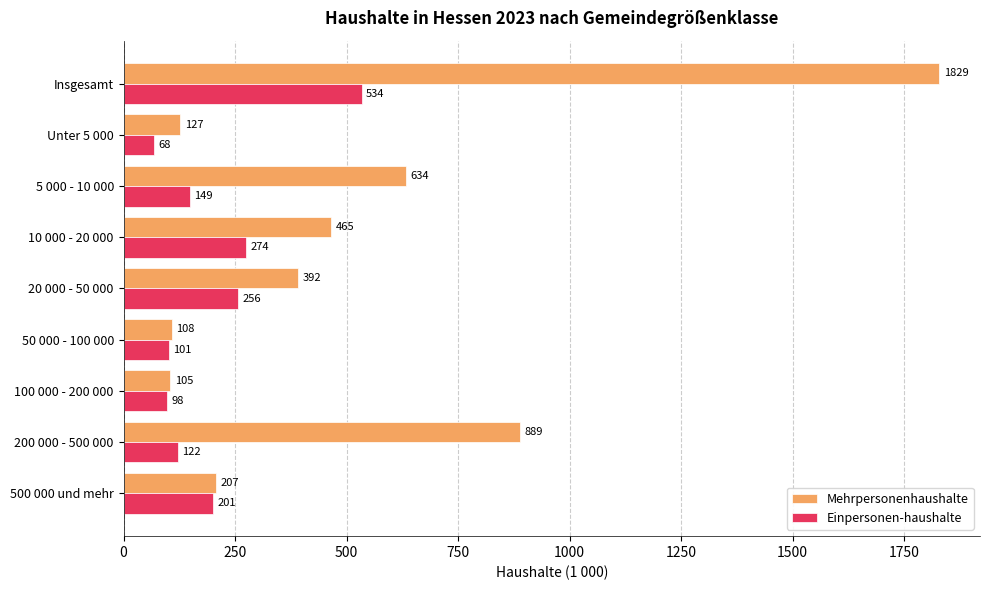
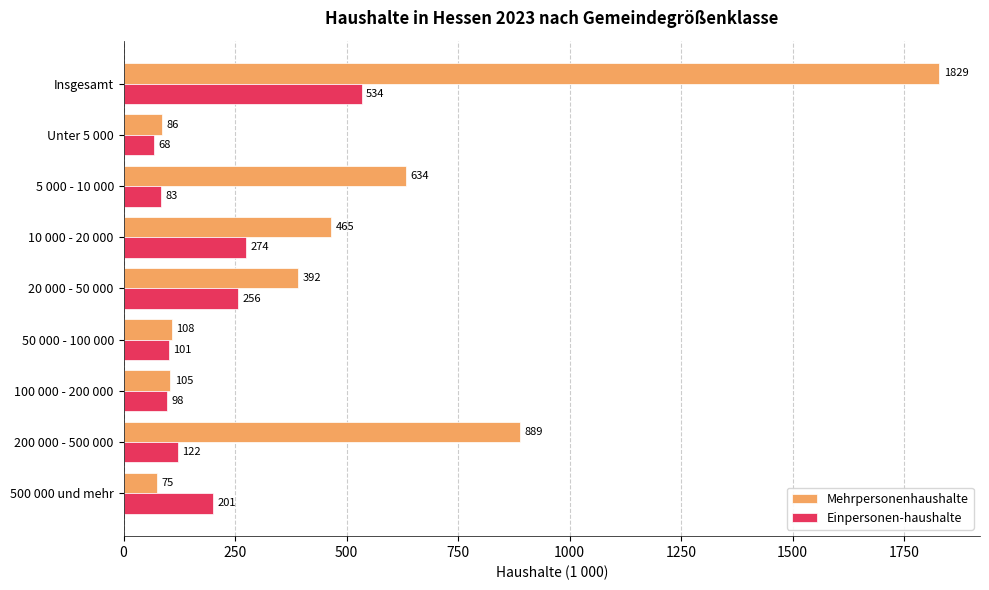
Mehrpersonenhaushalte, Unter 5 000: 127 -> 86
Einpersonen-haushalte, 5 000 - 10 000: 149 -> 83
Mehrpersonenhaushalte, 500 000 und mehr: 207 -> 75
